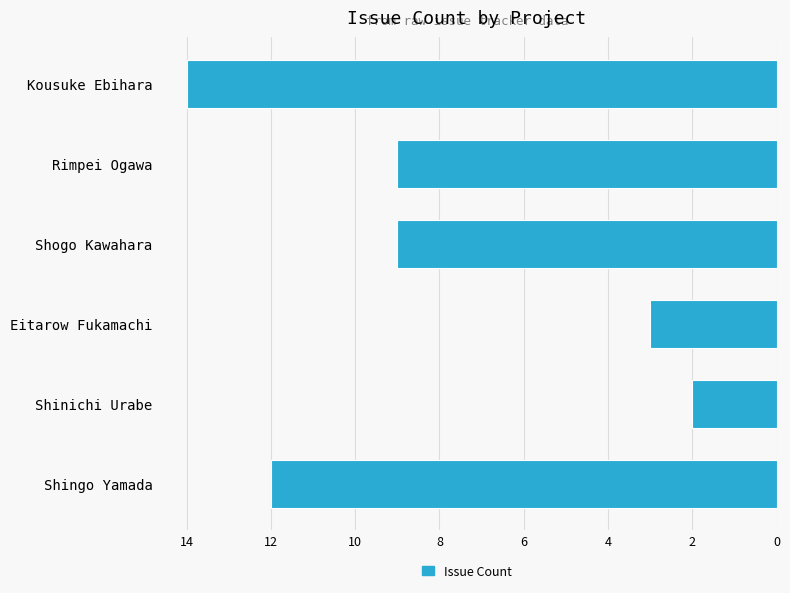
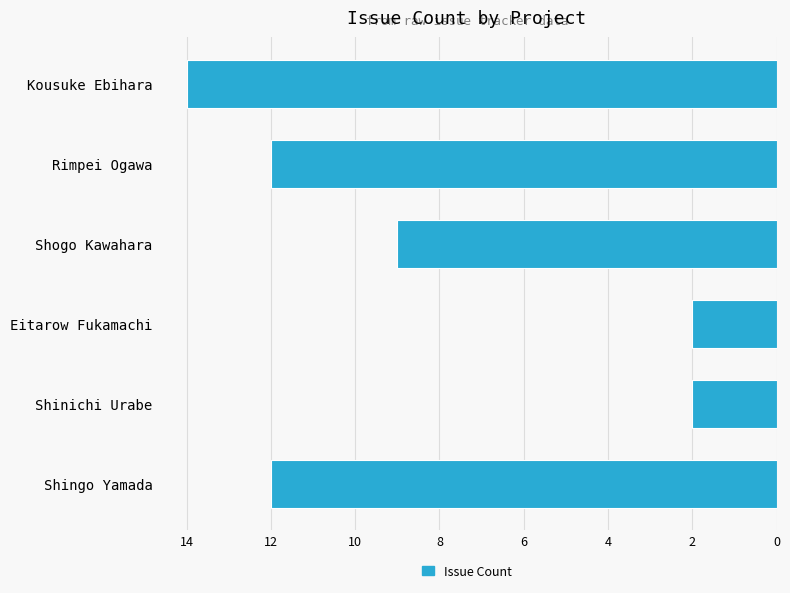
Rimpei Ogawa: 9 -> 12
Eitarow Fukamachi: 3 -> 2
